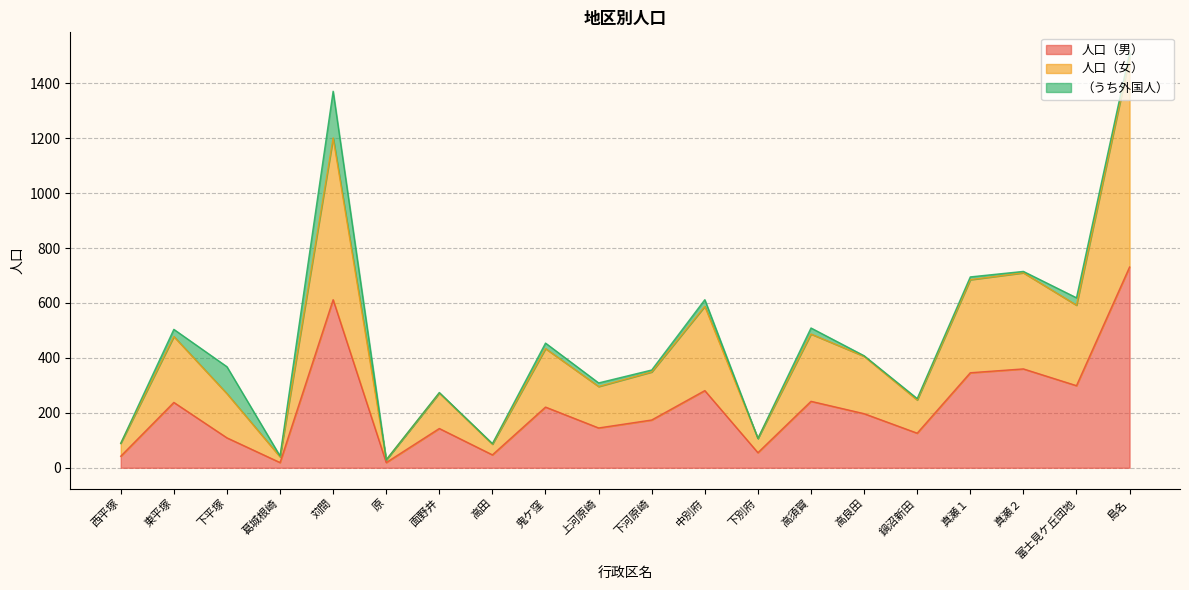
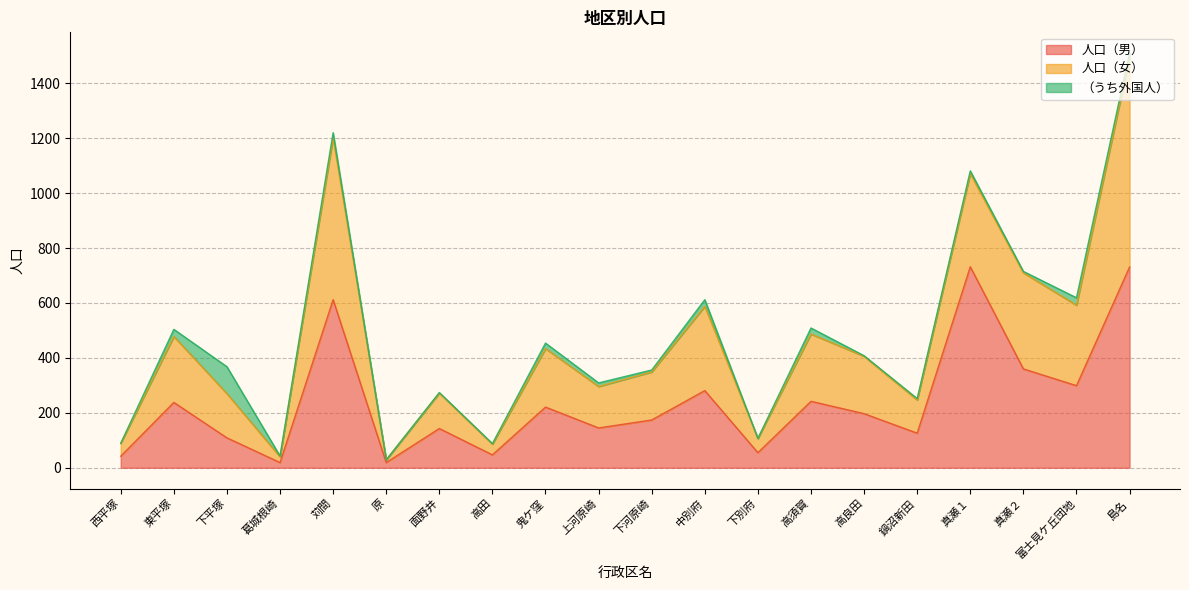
（うち外国人）, 苅間: 170 -> 20
人口（男）, 真瀬１: 350 -> 730
